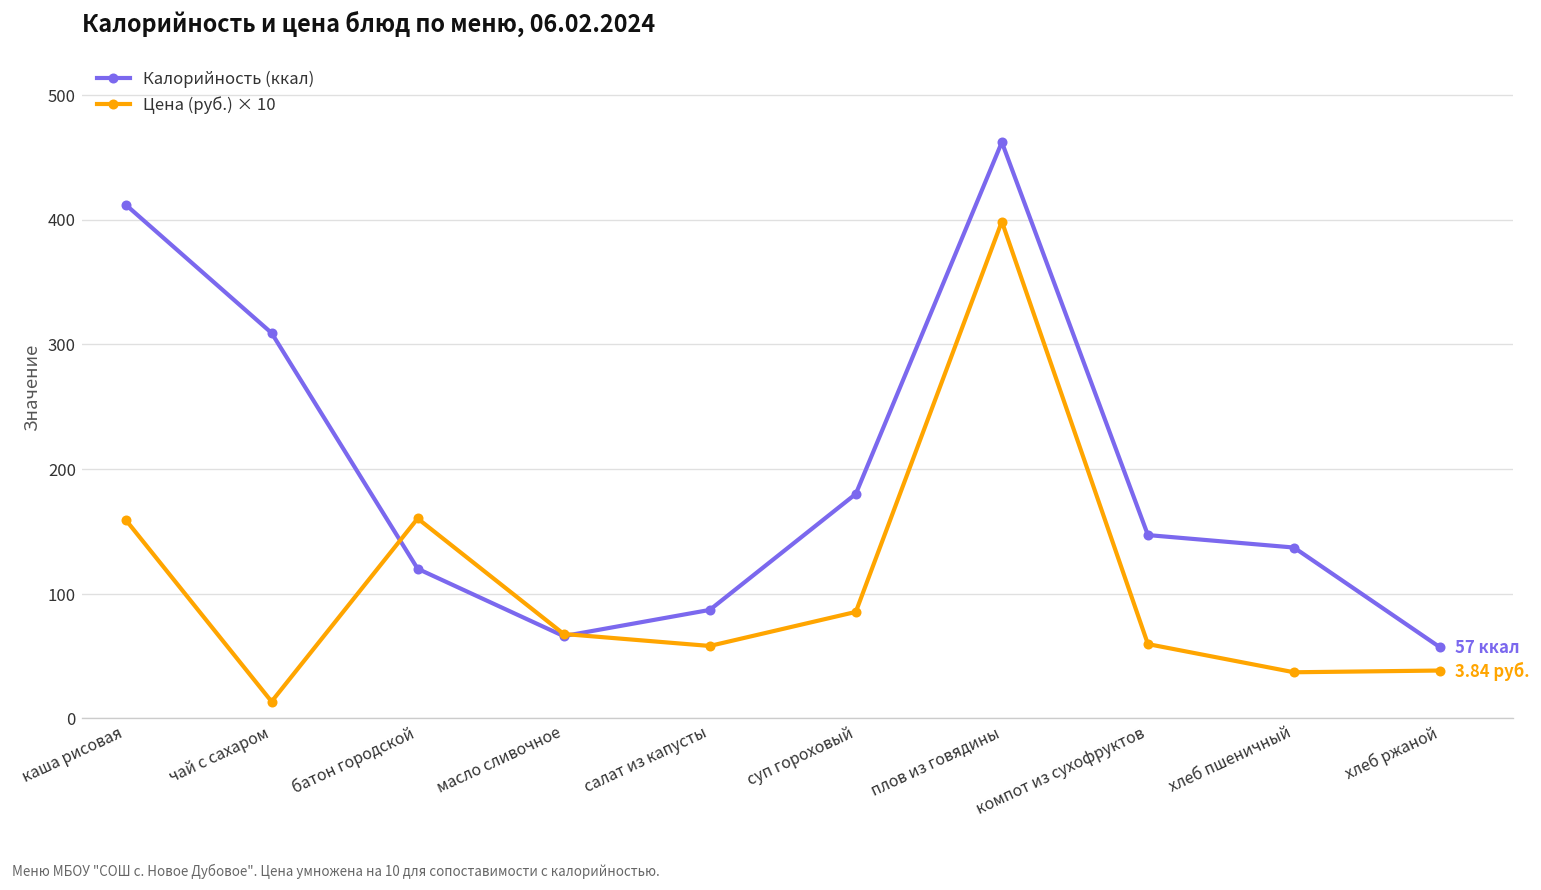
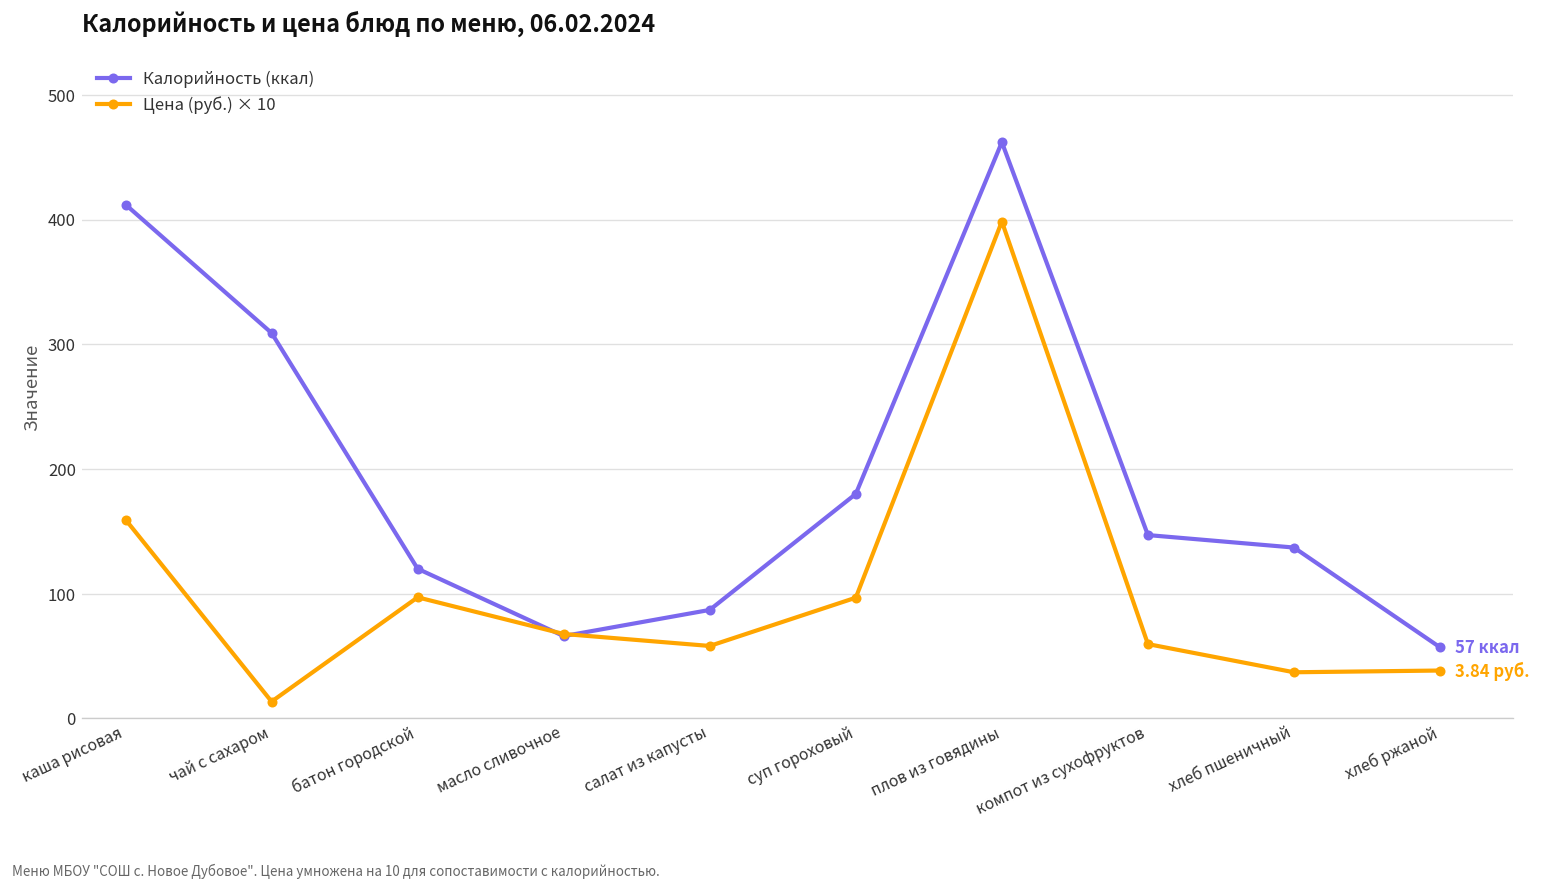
Цена (руб.) × 10, батон городской: 160 -> 97
Цена (руб.) × 10, суп гороховый: 85 -> 97
